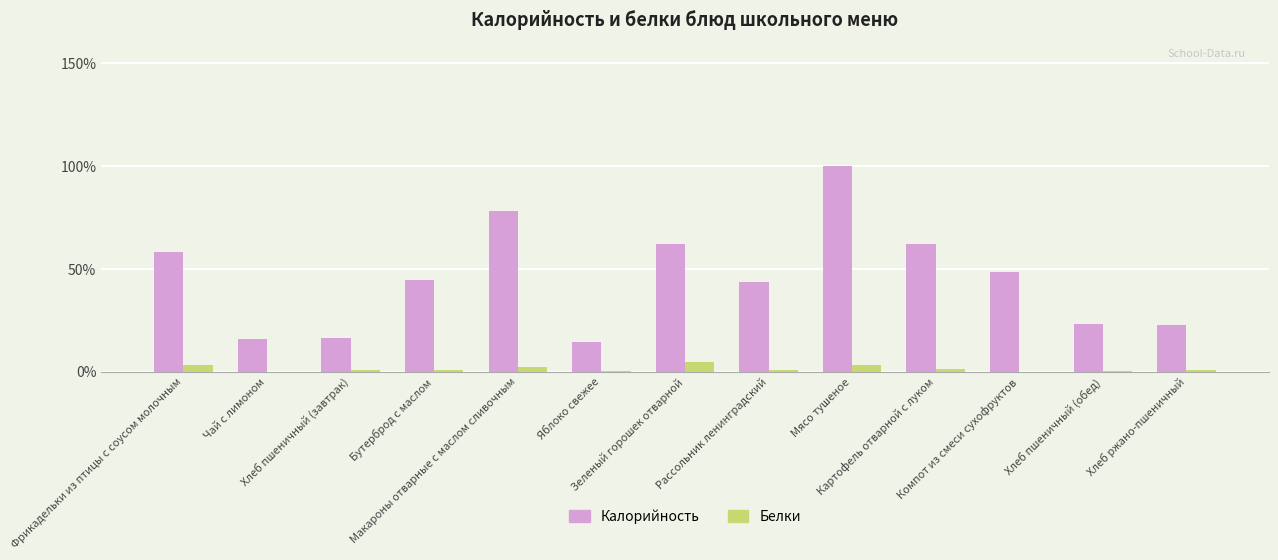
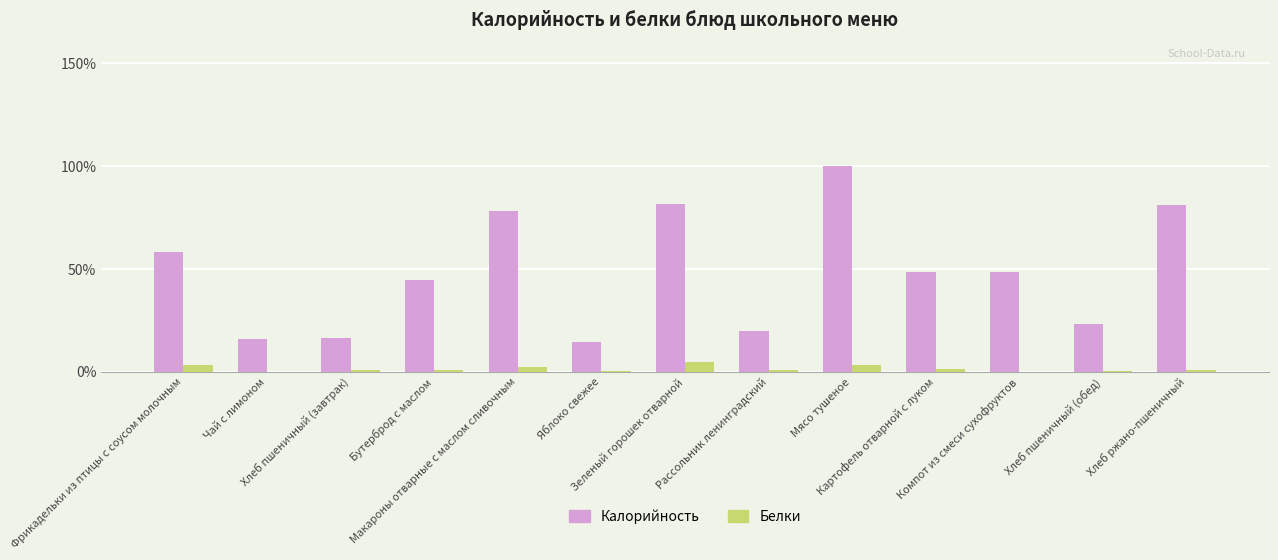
Калорийность, Зеленый горошек отварной: 62% -> 81%
Калорийность, Рассольник ленинградский: 44% -> 20%
Калорийность, Картофель отварной с луком: 62% -> 48%
Калорийность, Хлеб ржано-пшеничный: 23% -> 81%
